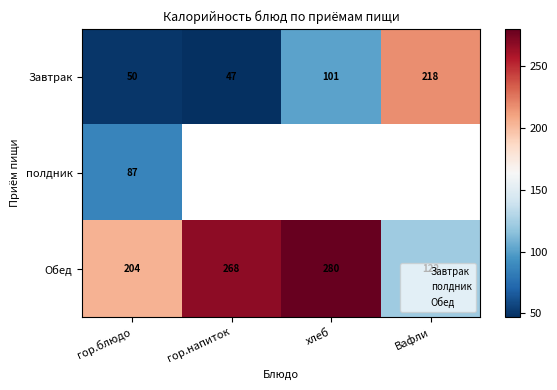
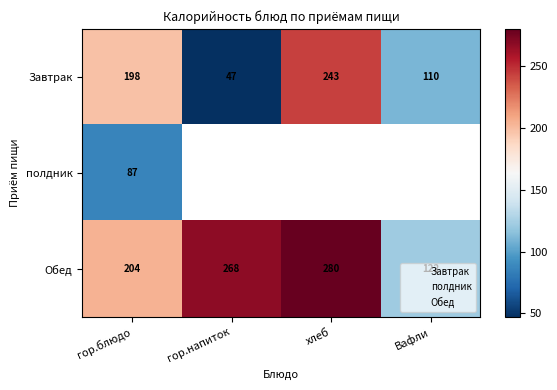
Завтрак, гор.блюдо: 50 -> 198
Завтрак, хлеб: 101 -> 243
Завтрак, Вафли: 218 -> 110
